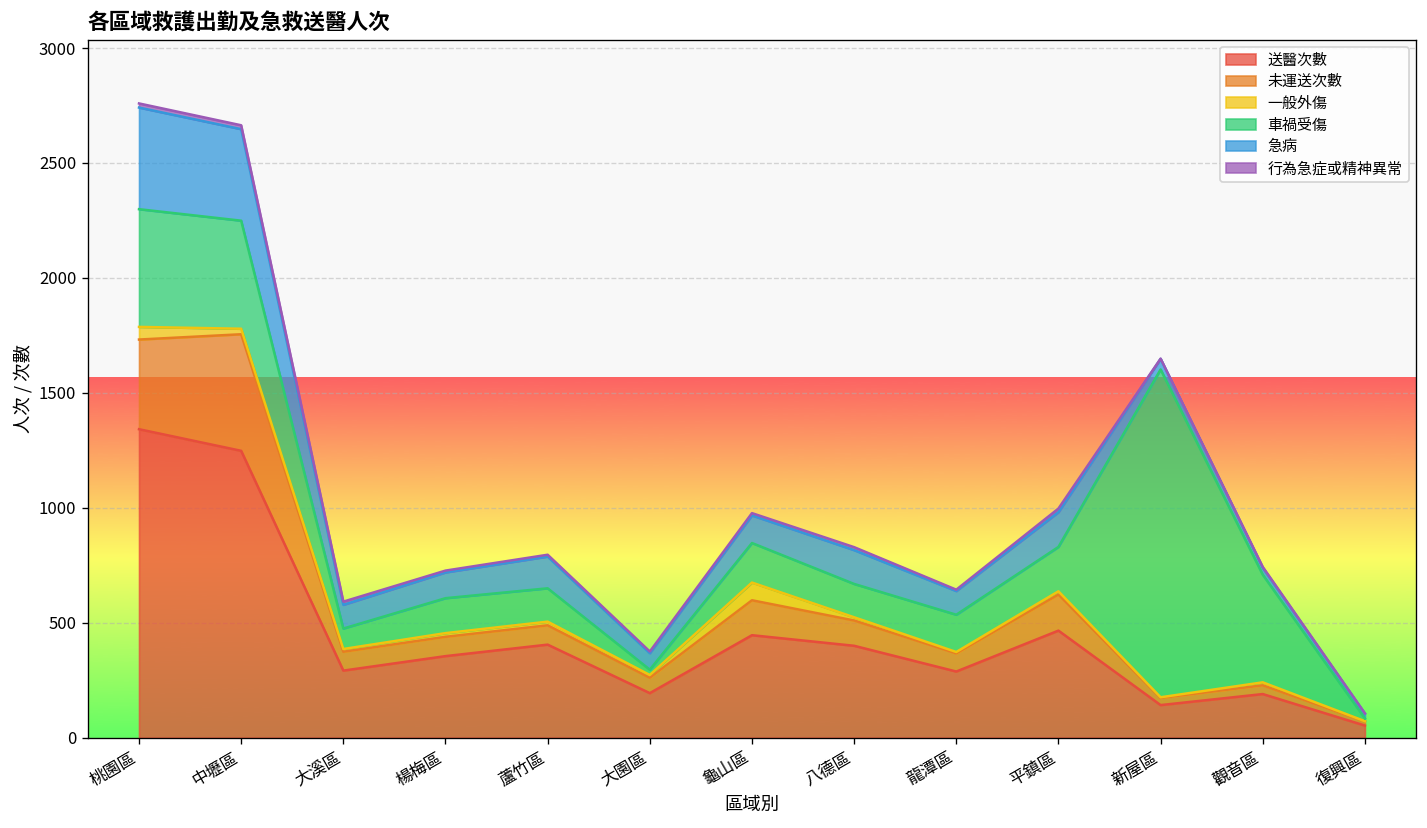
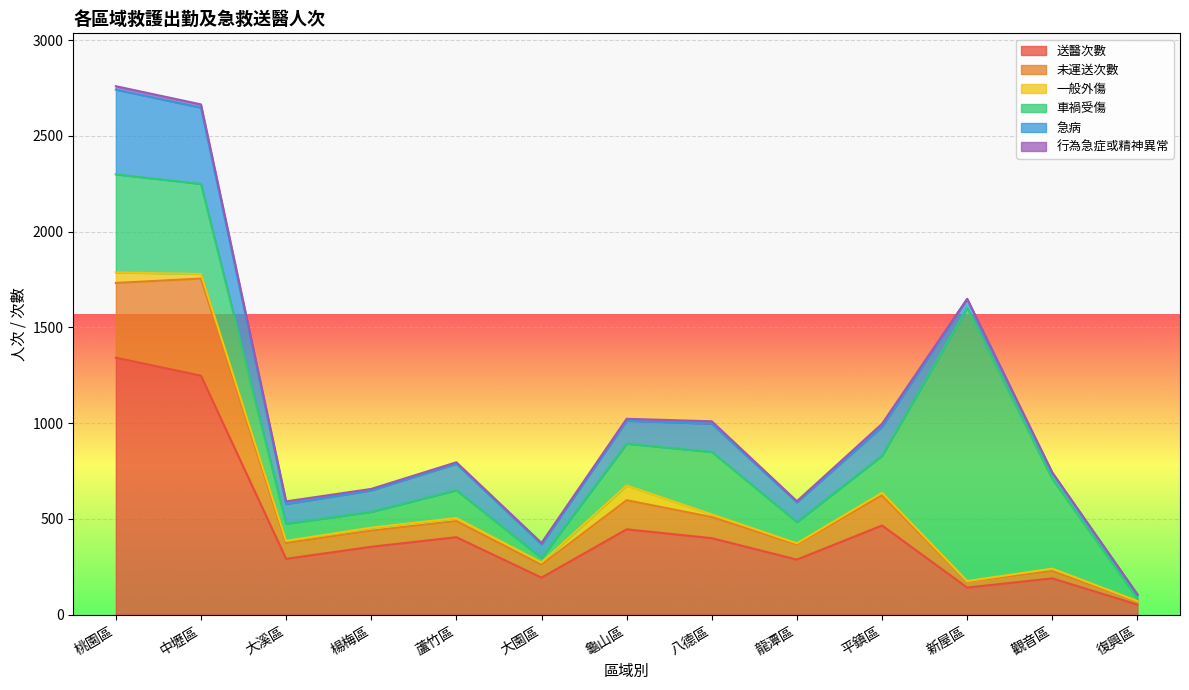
車禍受傷, 楊梅區: 150 -> 80
車禍受傷, 龜山區: 170 -> 220
車禍受傷, 八德區: 150 -> 330
車禍受傷, 龍潭區: 160 -> 110
